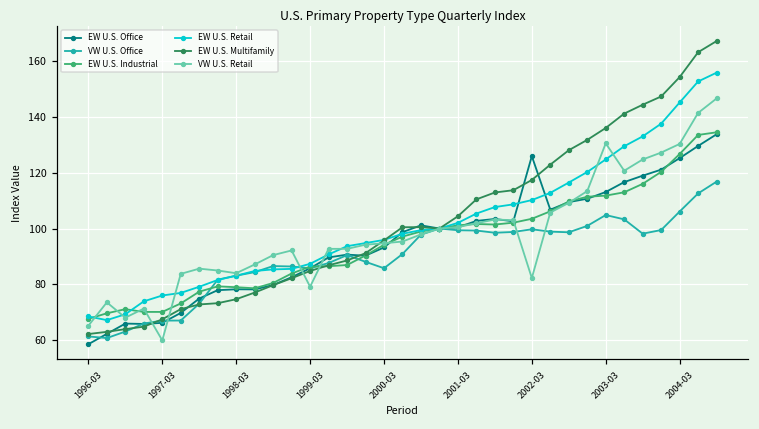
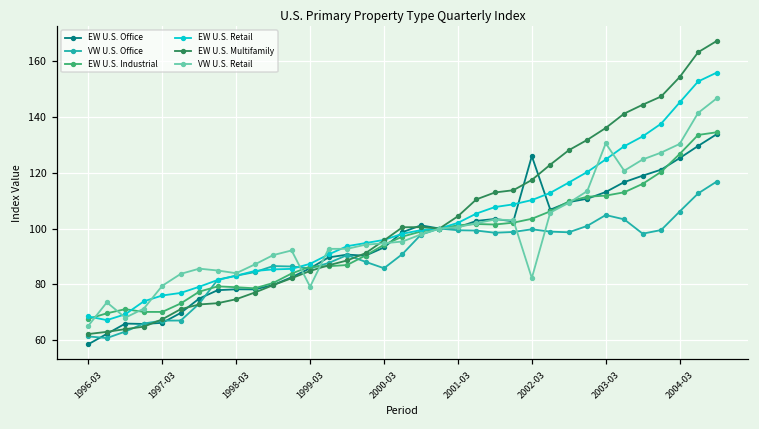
VW U.S. Retail, 1997-03: 60 -> 80
